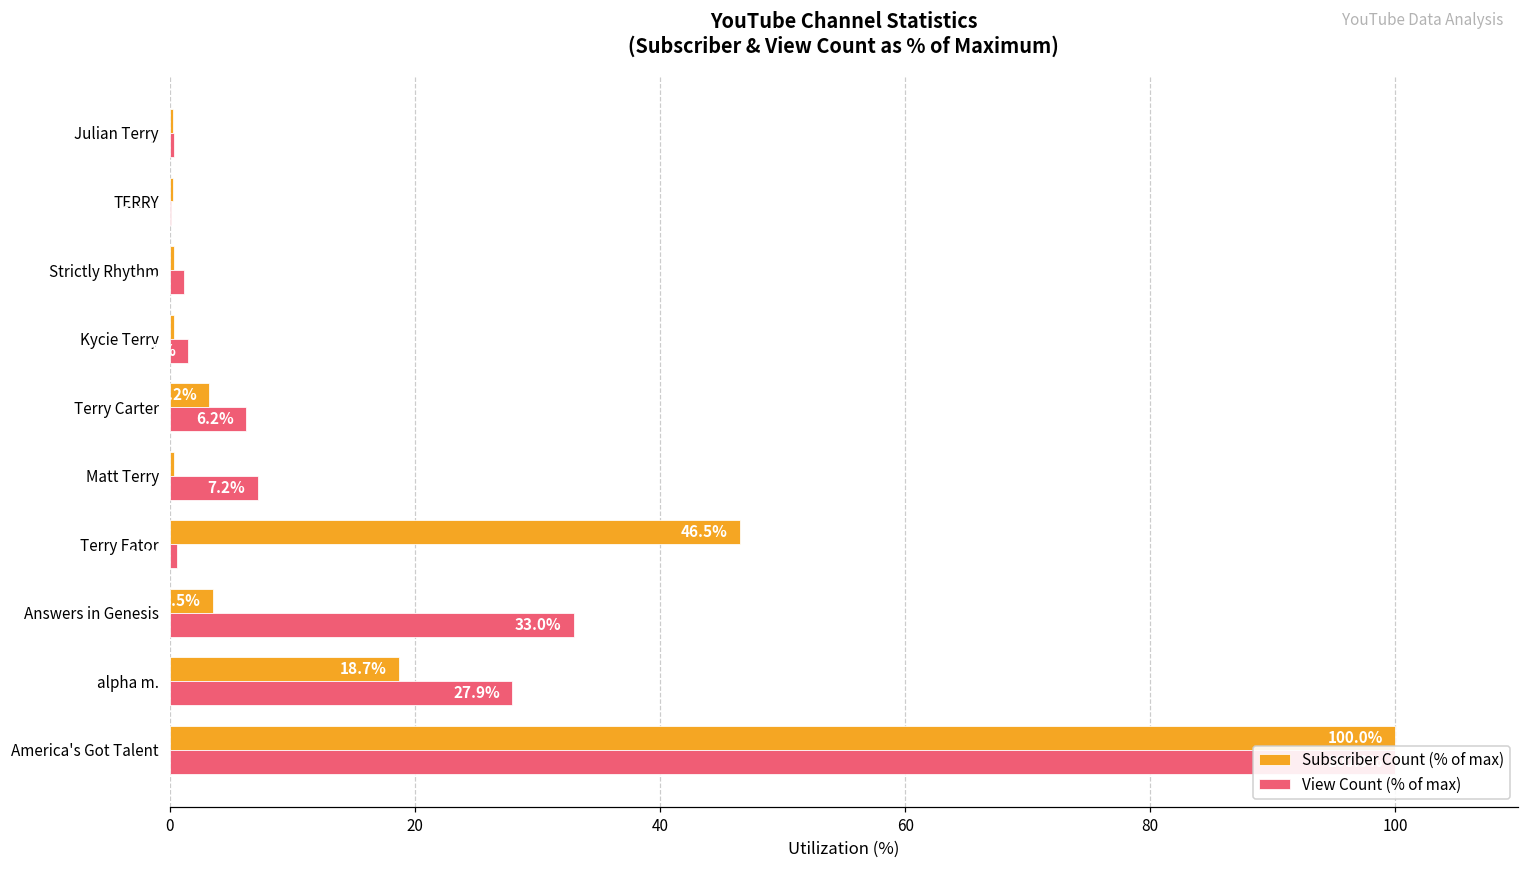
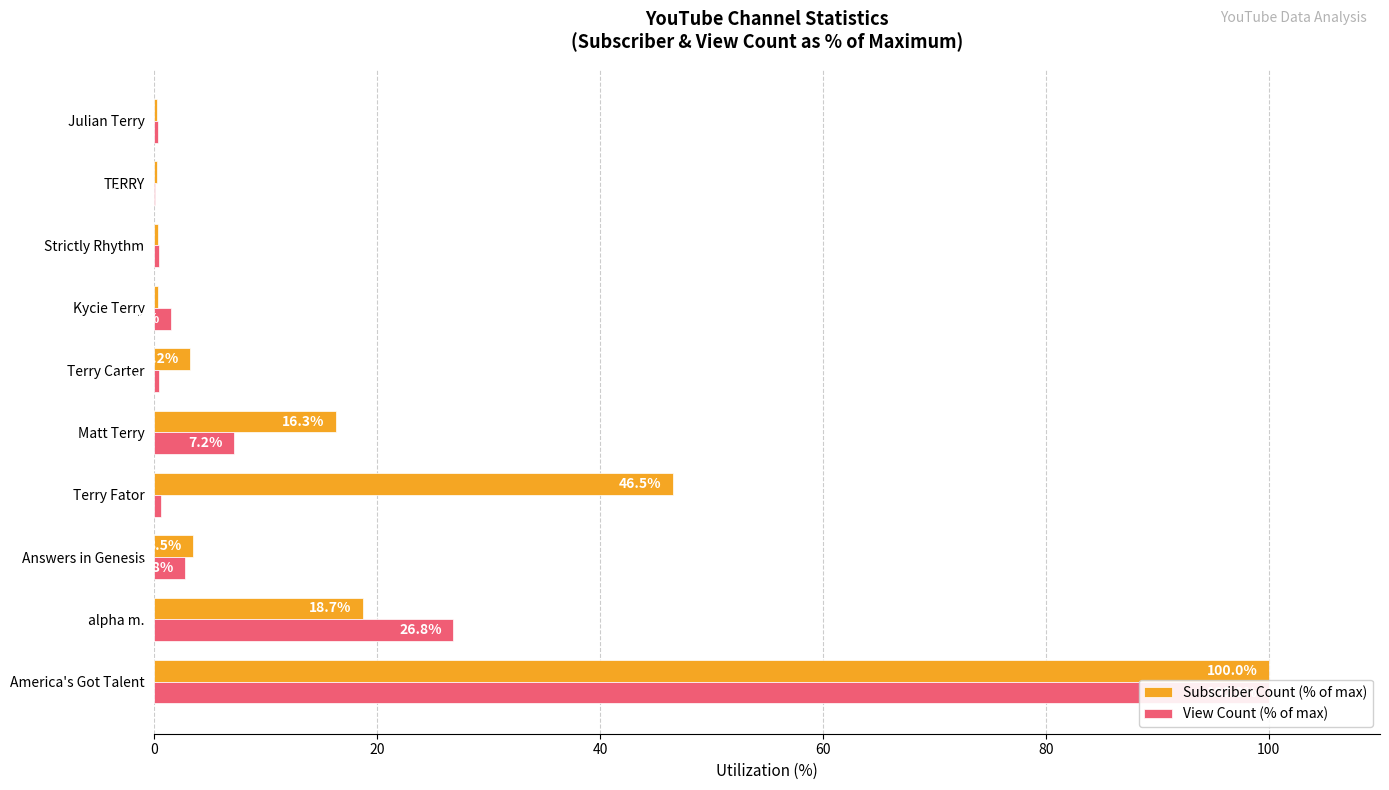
View Count (% of max), Strictly Rhythm: 1.2 -> 0.4
View Count (% of max), Terry Carter: 6.2 -> 0.4
Subscriber Count (% of max), Matt Terry: 0.3 -> 16.3
View Count (% of max), Answers in Genesis: 33.0% -> 2.8%
View Count (% of max), alpha m.: 27.9% -> 26.8%
